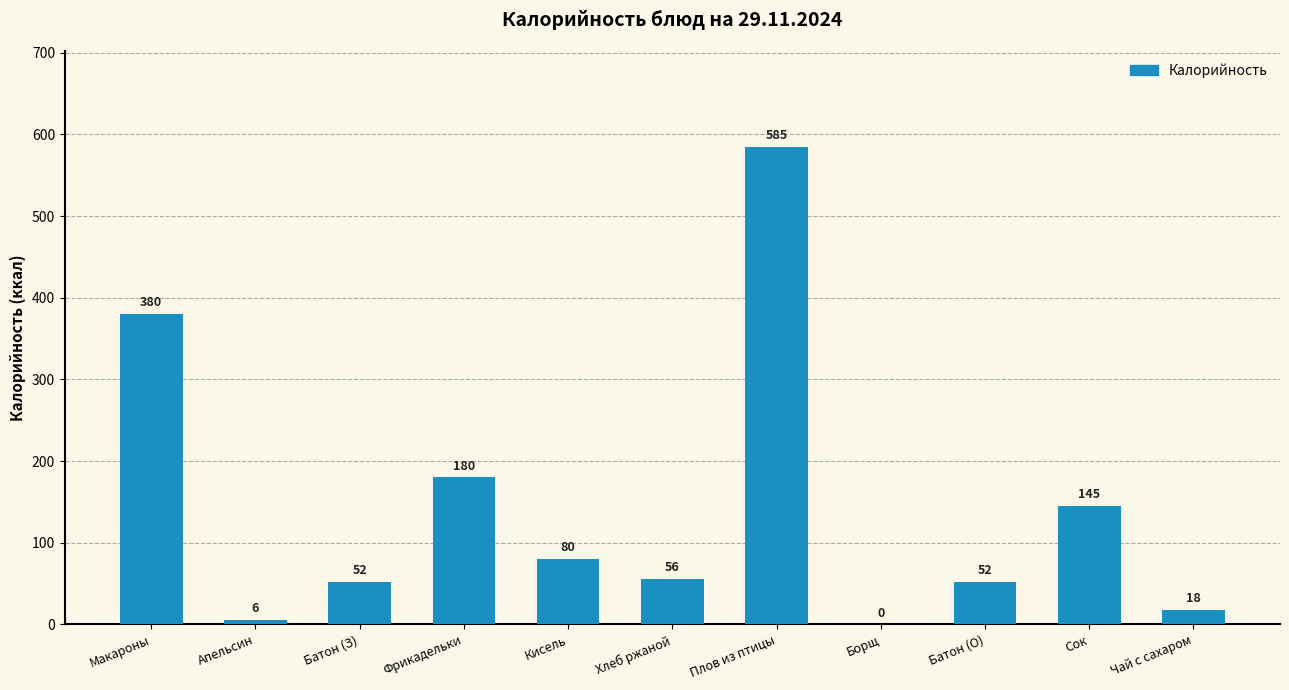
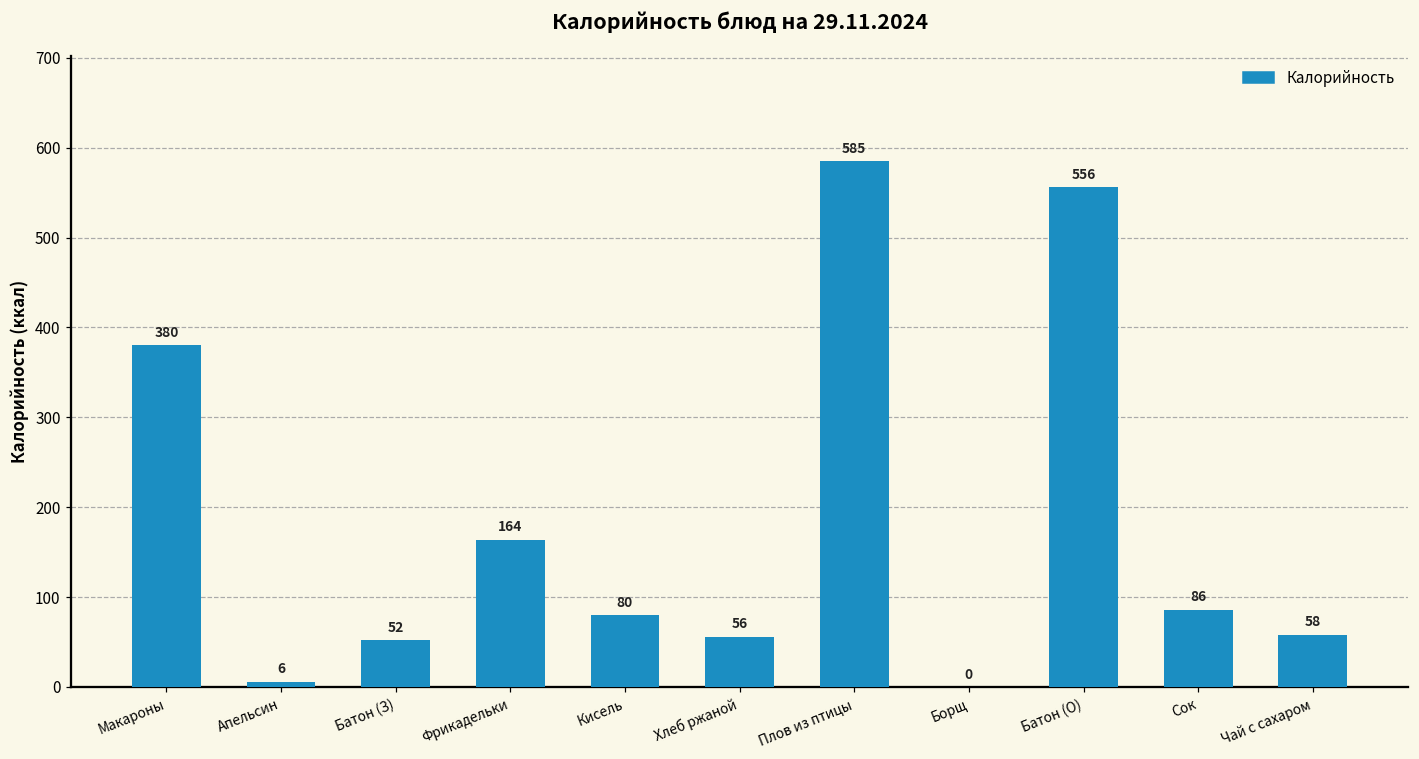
Фрикадельки: 180 -> 164
Батон (О): 52 -> 556
Сок: 145 -> 86
Чай с сахаром: 18 -> 58
